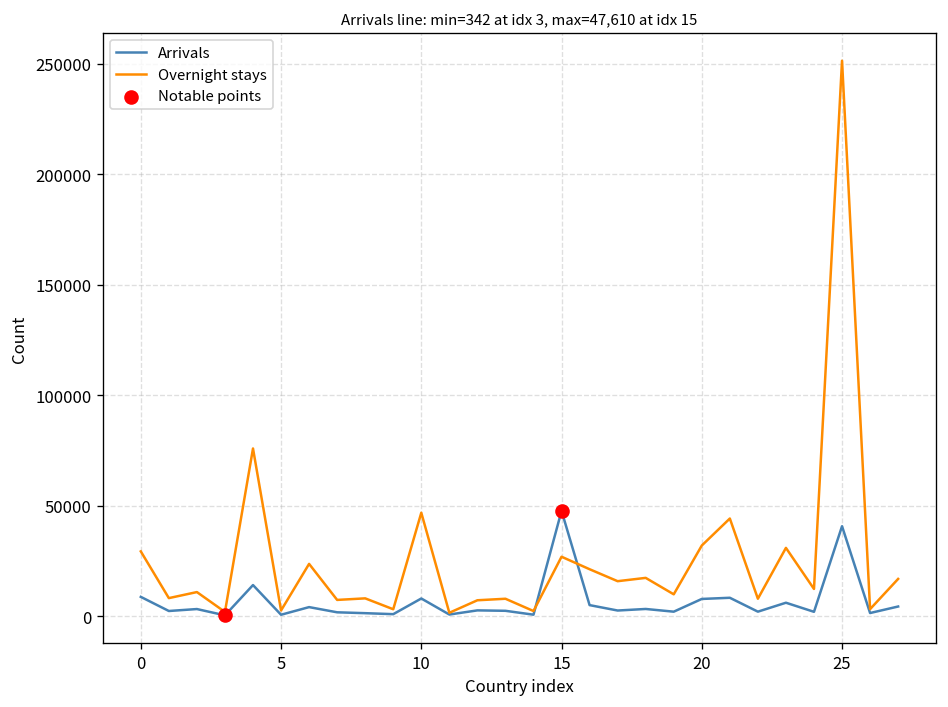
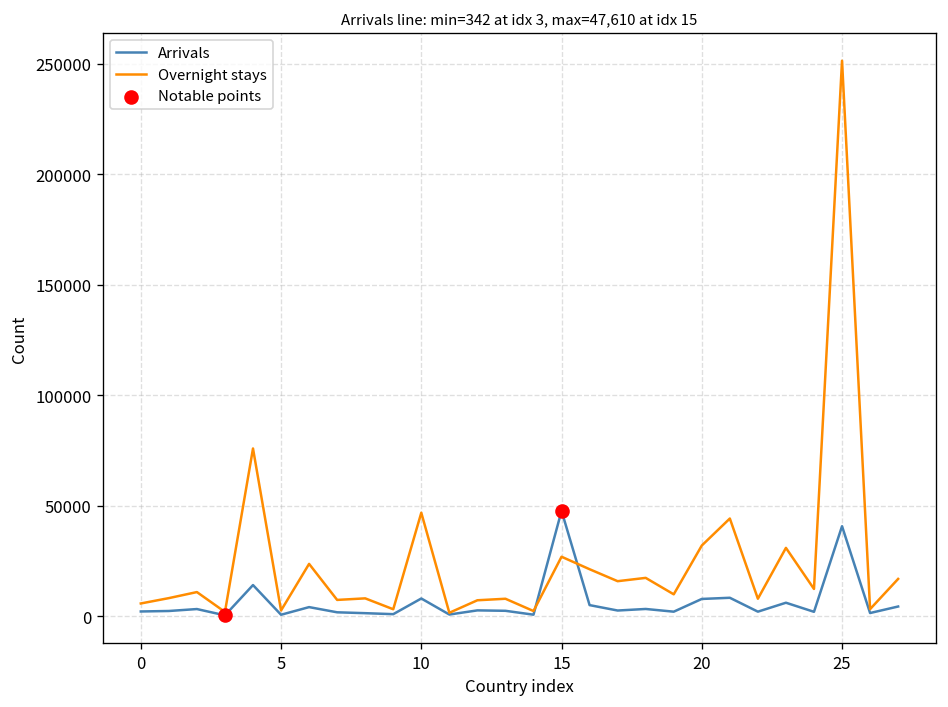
Arrivals, 0: 9000 -> 2000
Overnight stays, 0: 29000 -> 6000
